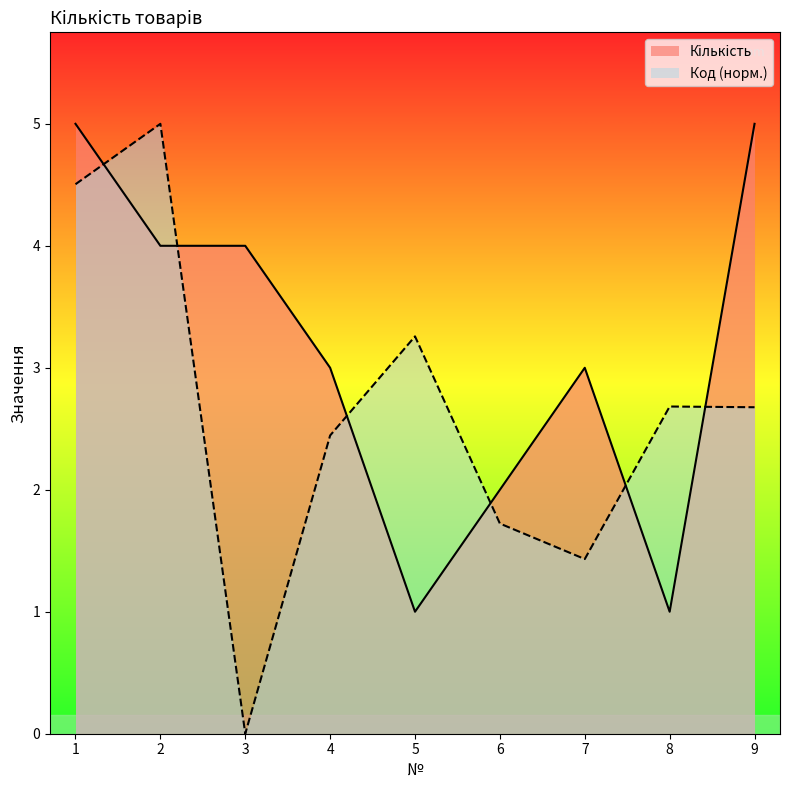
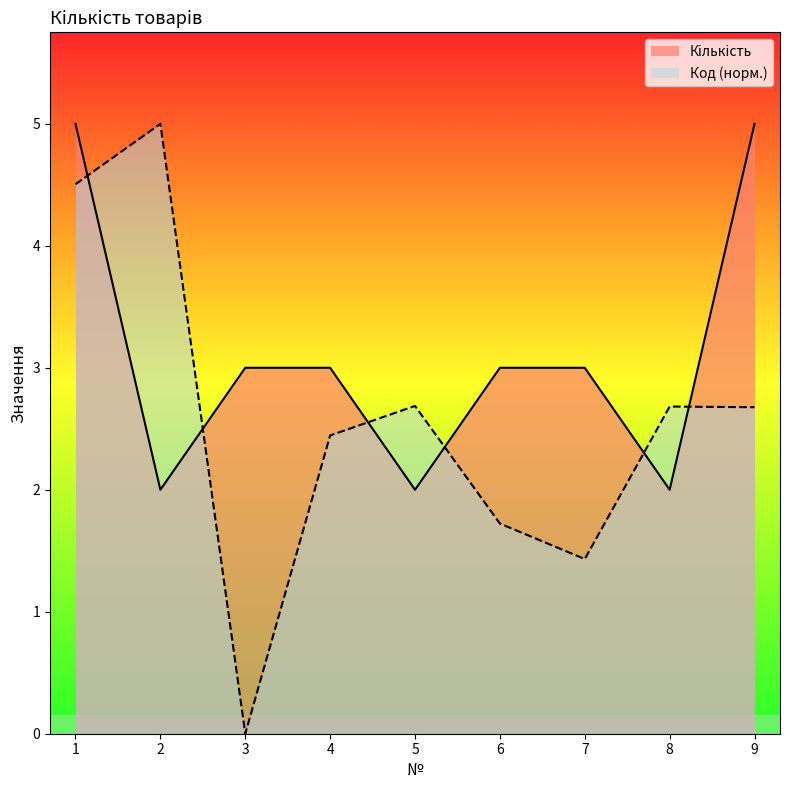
Кількість, 2: 4 -> 2
Кількість, 3: 4 -> 3
Кількість, 5: 1 -> 2
Код (норм.), 5: 3.26 -> 2.69
Кількість, 6: 2 -> 3
Кількість, 8: 1 -> 2
